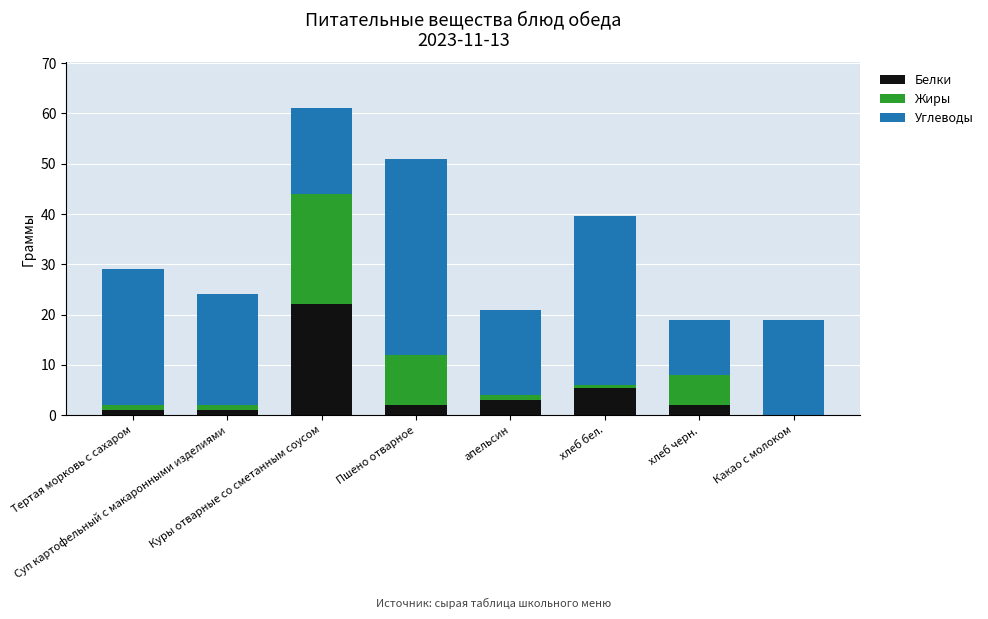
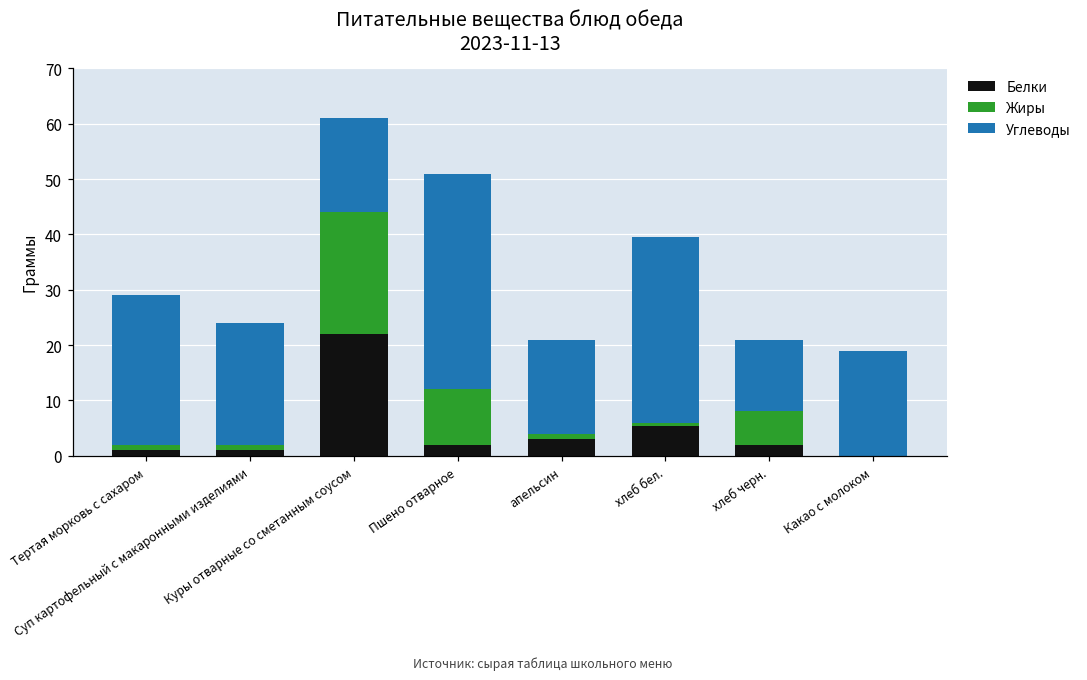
Углеводы, хлеб черн.: 11 -> 13
